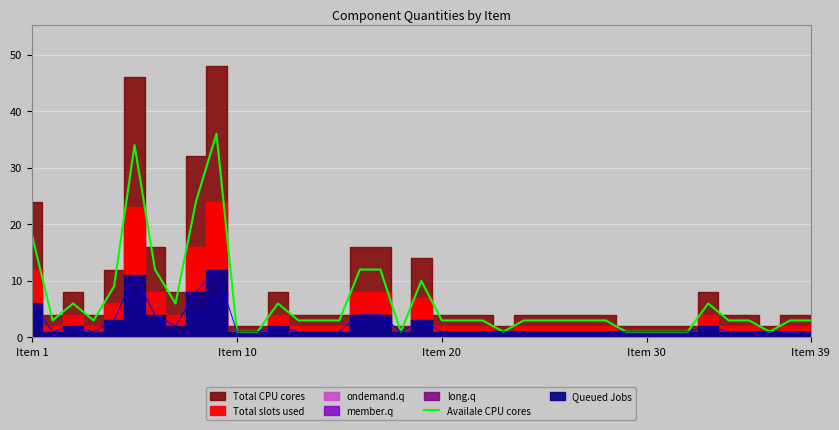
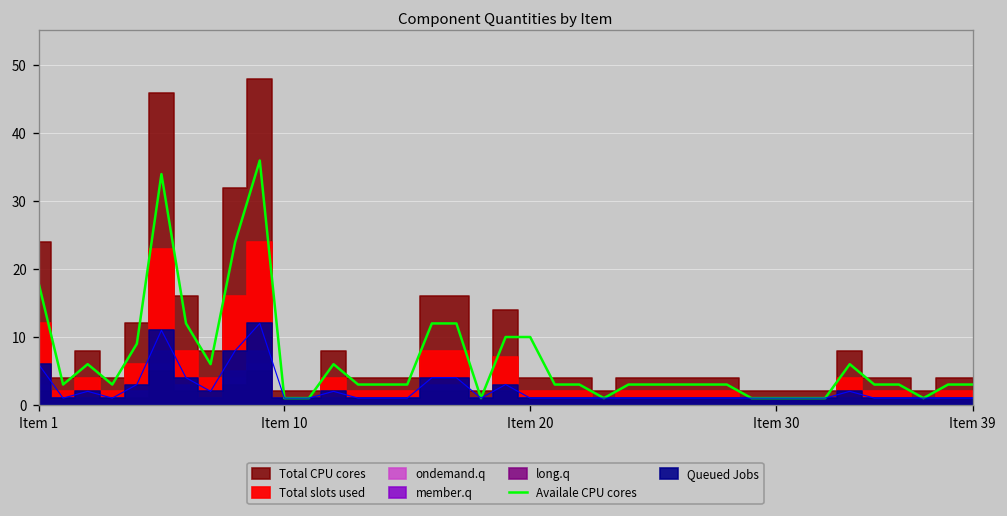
Availale CPU cores, Item 20: 3 -> 10
